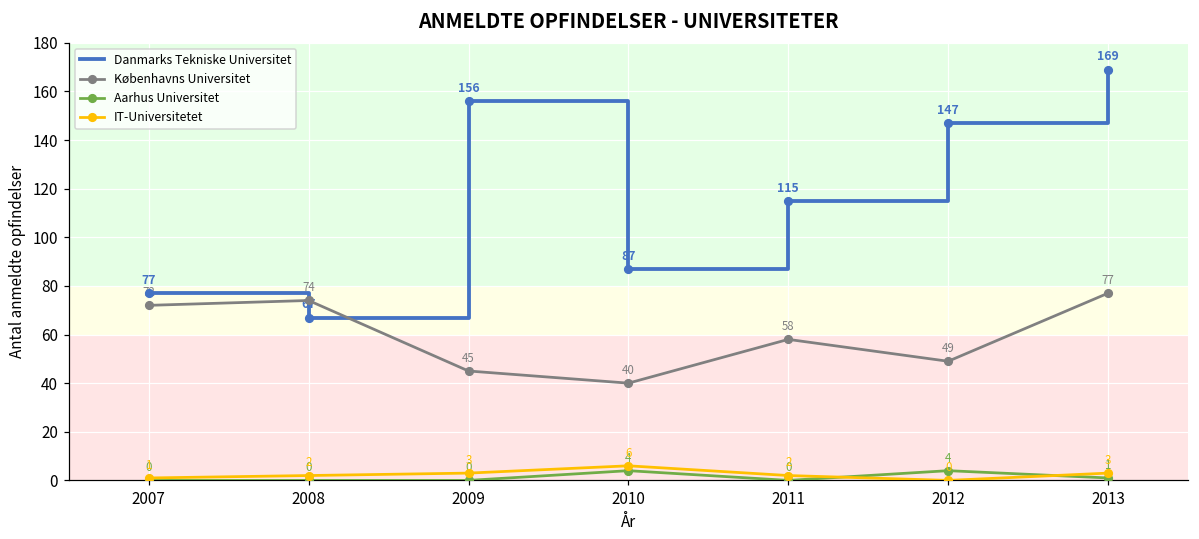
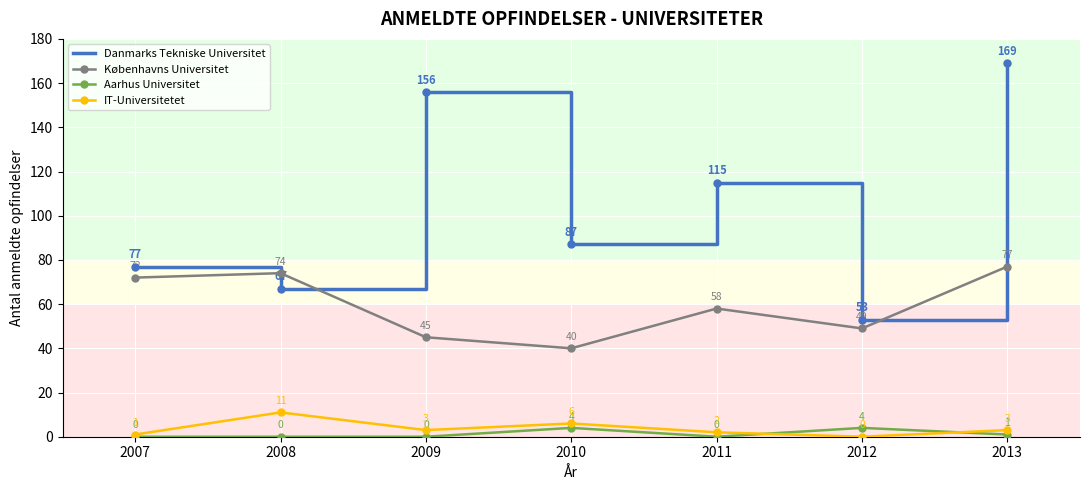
IT-Universitetet, 2008: 2 -> 11
Danmarks Tekniske Universitet, 2012: 147 -> 53
